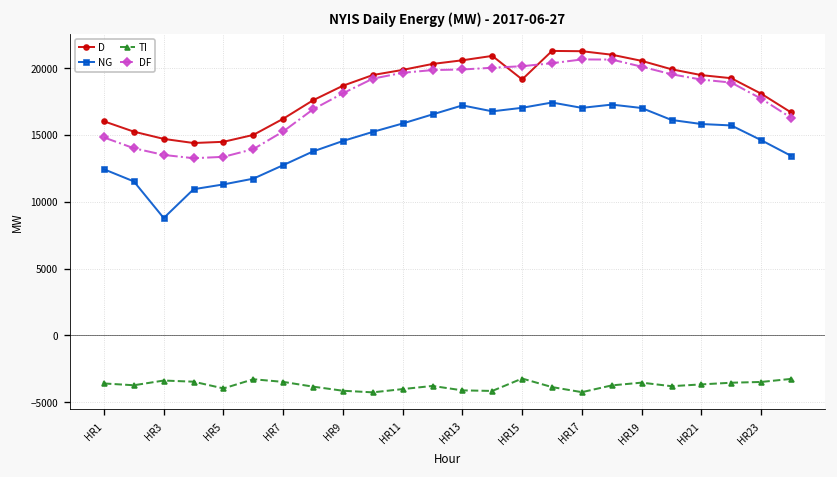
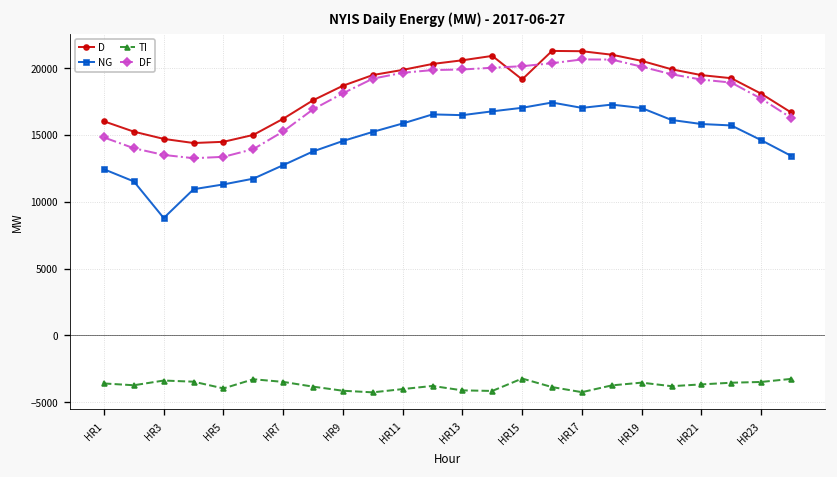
NG, HR13: 17200 -> 16500
